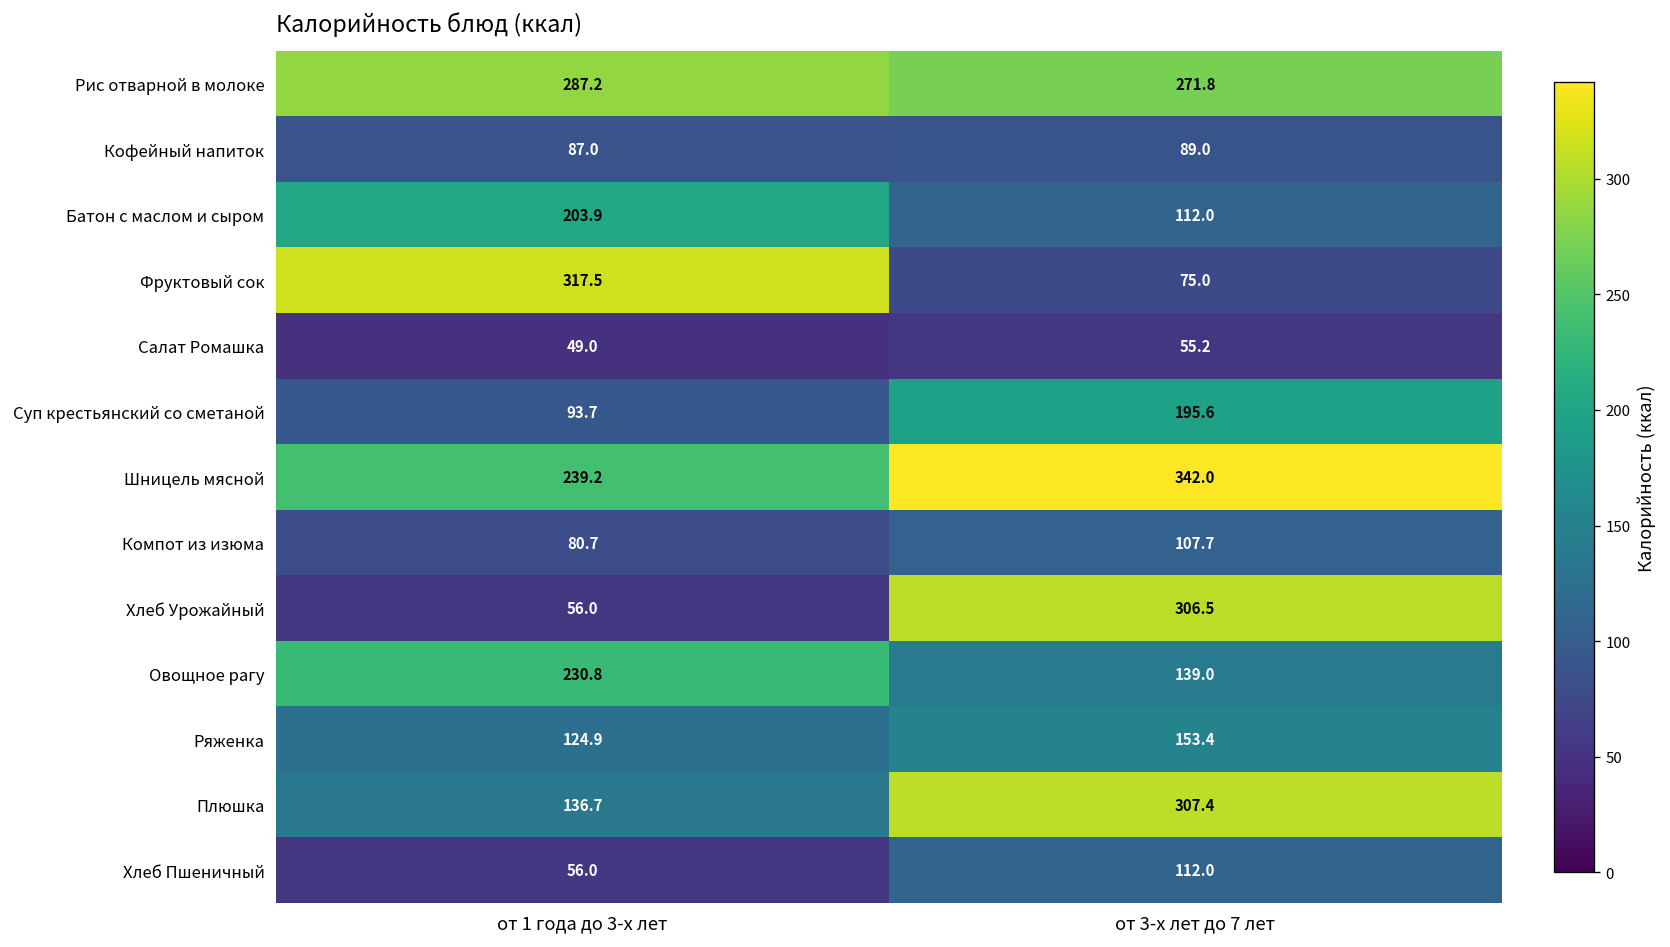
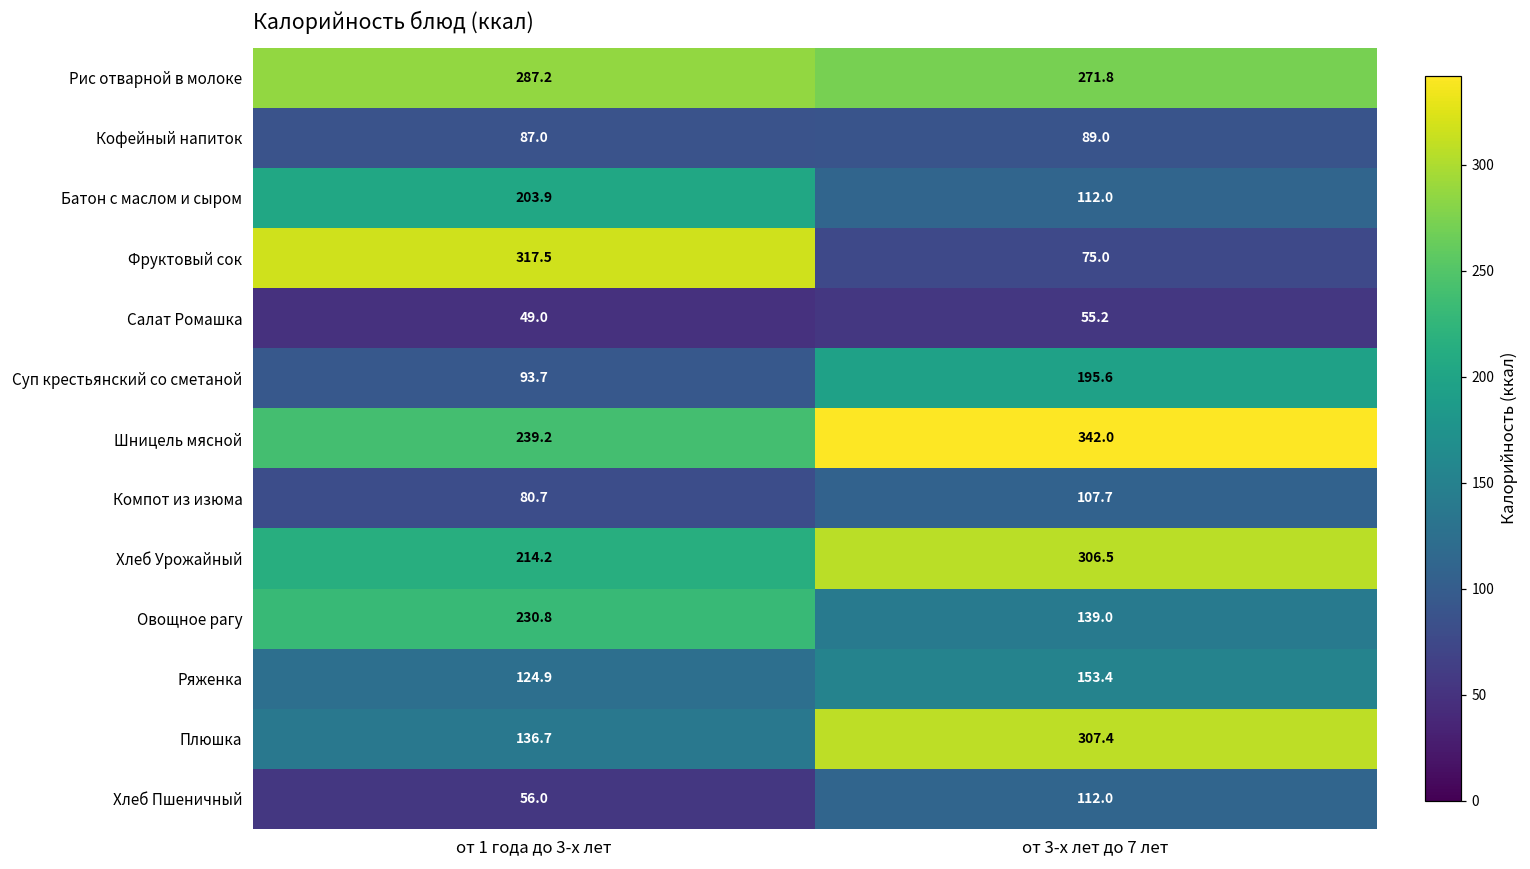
Хлеб Урожайный, от 1 года до 3-х лет: 56.0 -> 214.2
